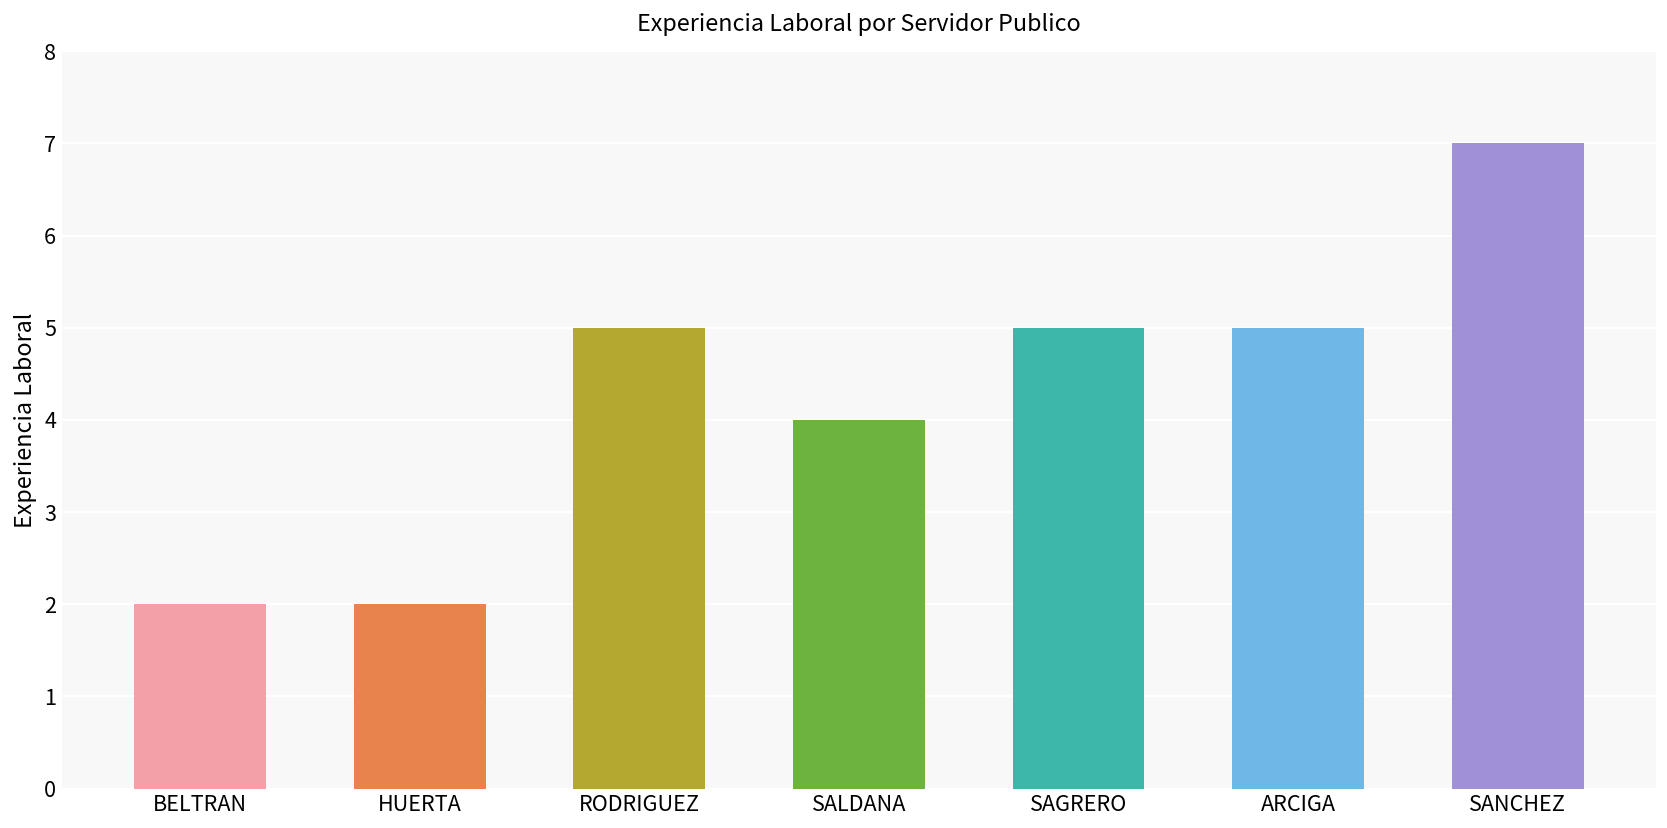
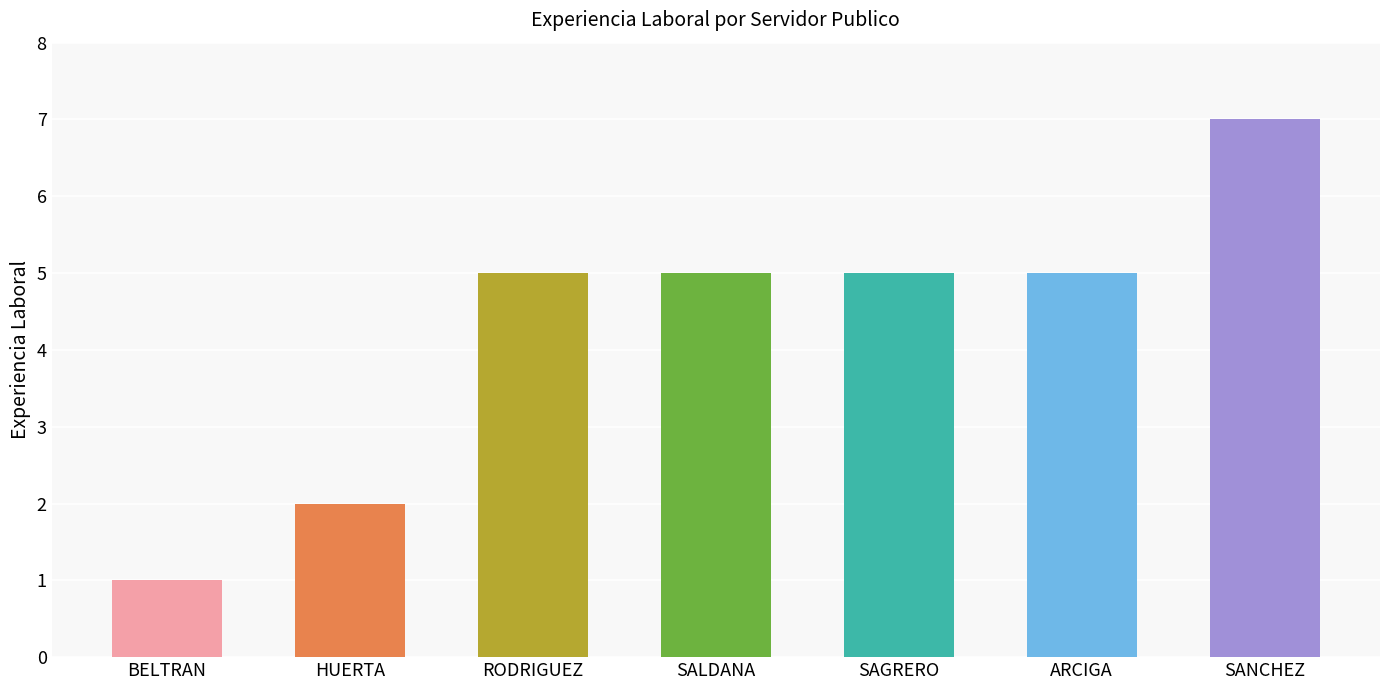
BELTRAN: 2 -> 1
SALDANA: 4 -> 5
